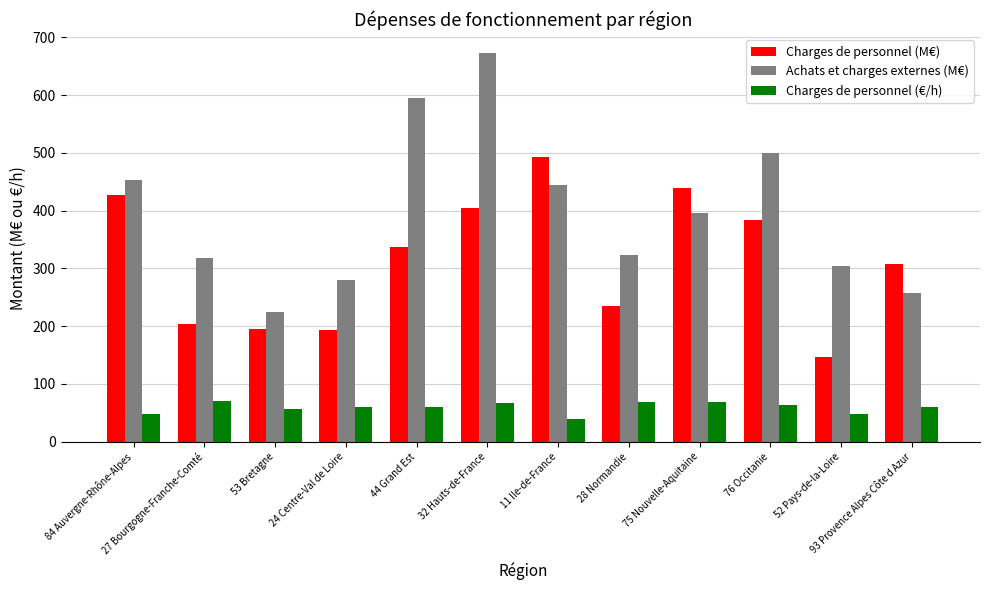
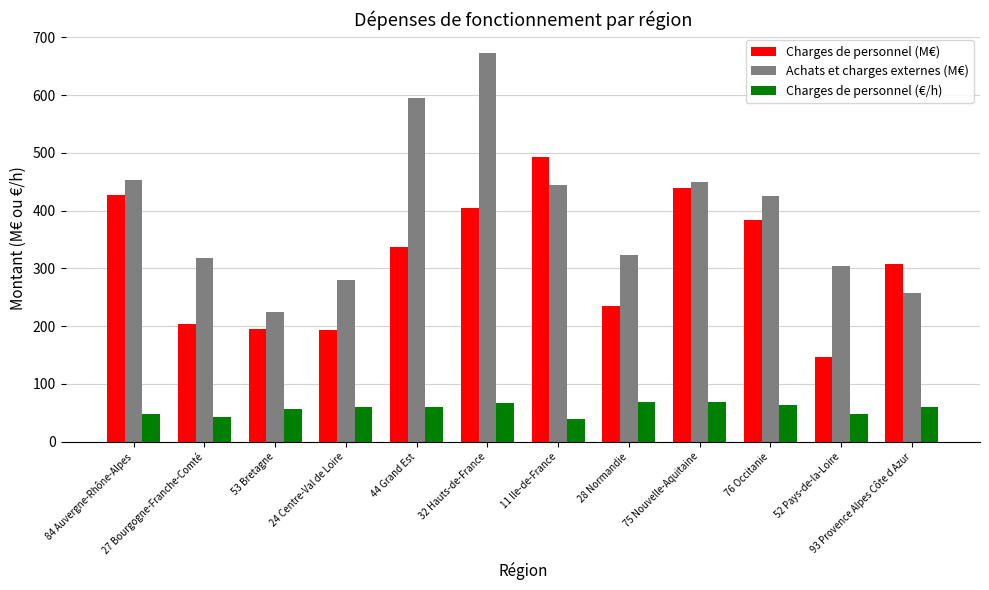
Charges de personnel (€/h), 27 Bourgogne-Franche-Comté: 70 -> 40
Achats et charges externes (M€), 75 Nouvelle-Aquitaine: 400 -> 450
Achats et charges externes (M€), 76 Occitanie: 500 -> 430
